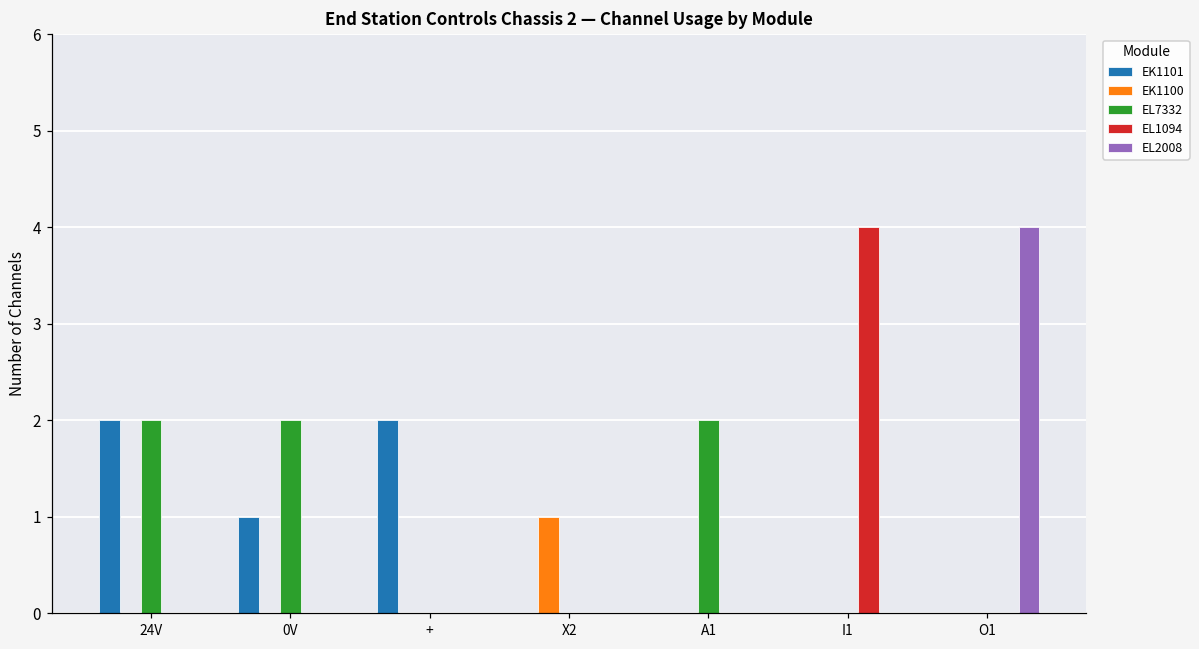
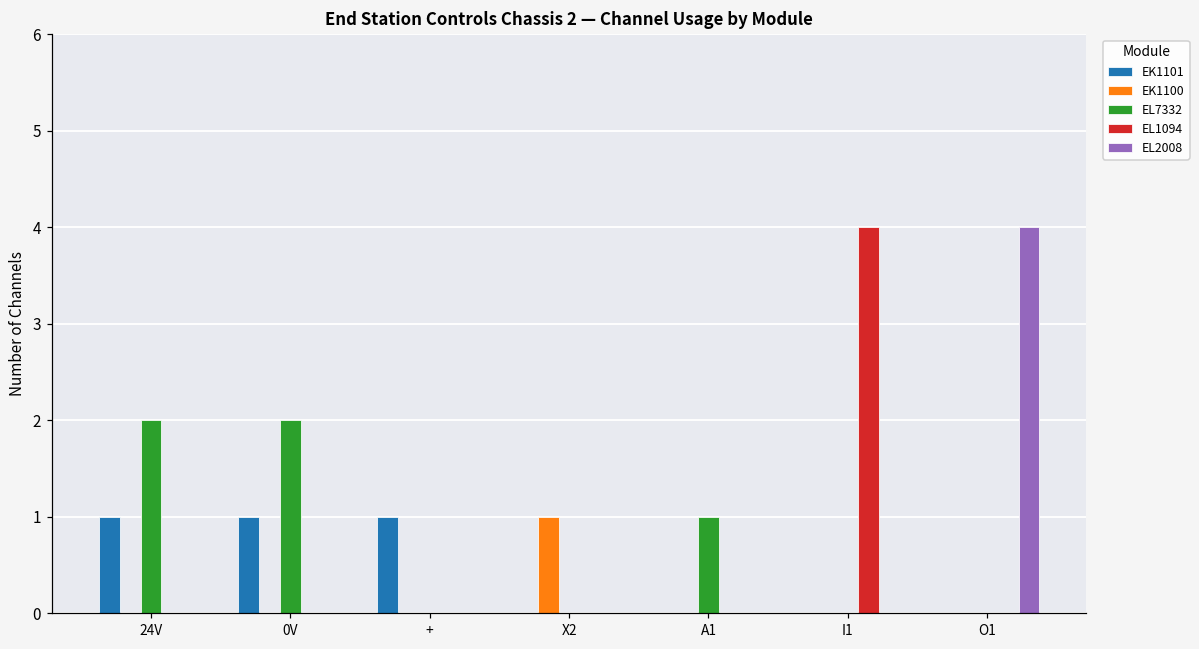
EK1101, 24V: 2 -> 1
EK1101, +: 2 -> 1
EL7332, A1: 2 -> 1
